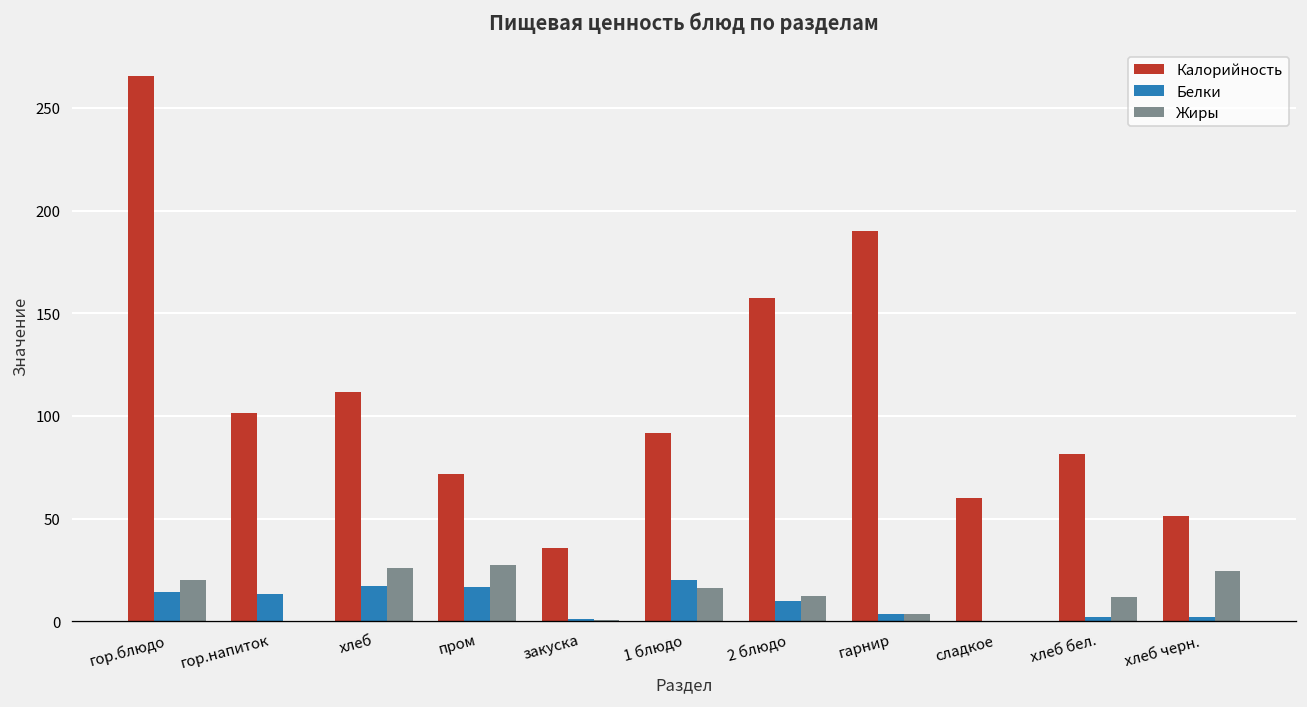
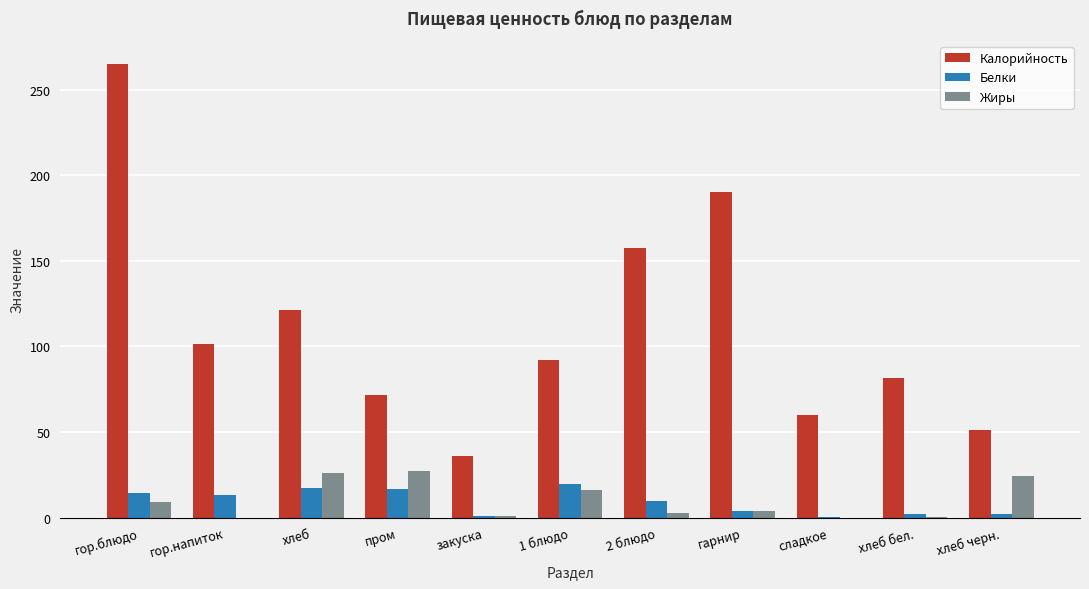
Жиры, гор.блюдо: 20 -> 9
Калорийность, хлеб: 112 -> 122
Жиры, 2 блюдо: 12 -> 2
Жиры, хлеб бел.: 12 -> 0
